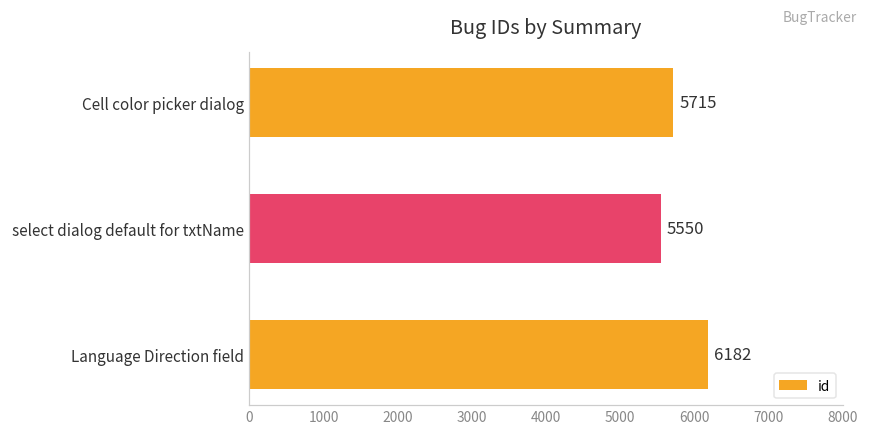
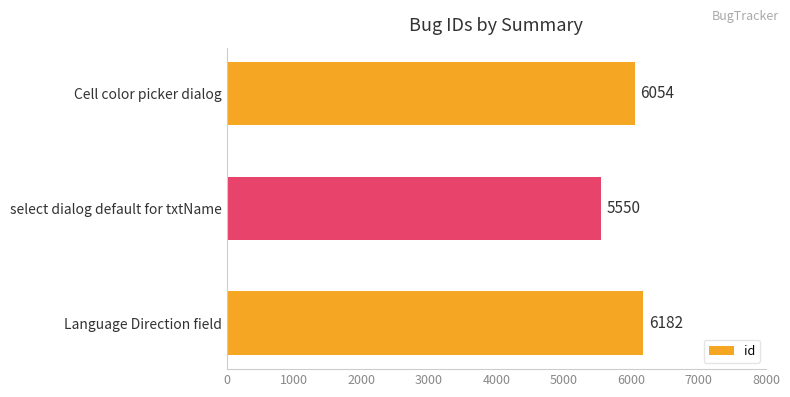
Cell color picker dialog: 5715 -> 6054
